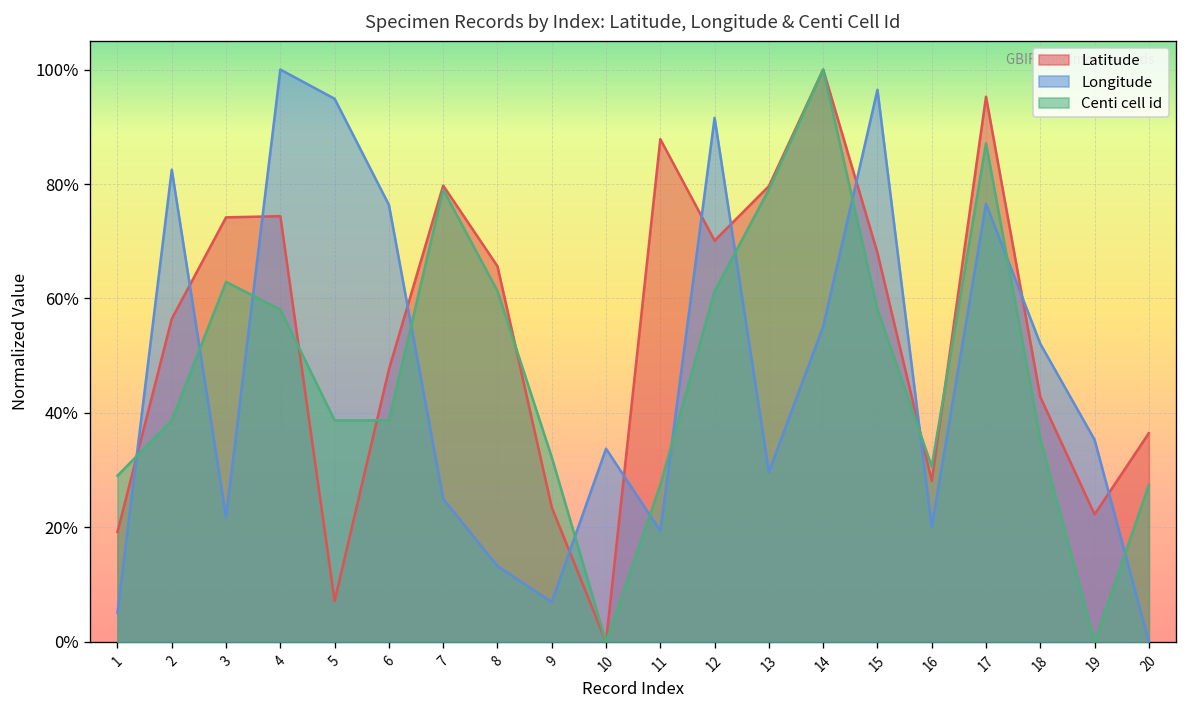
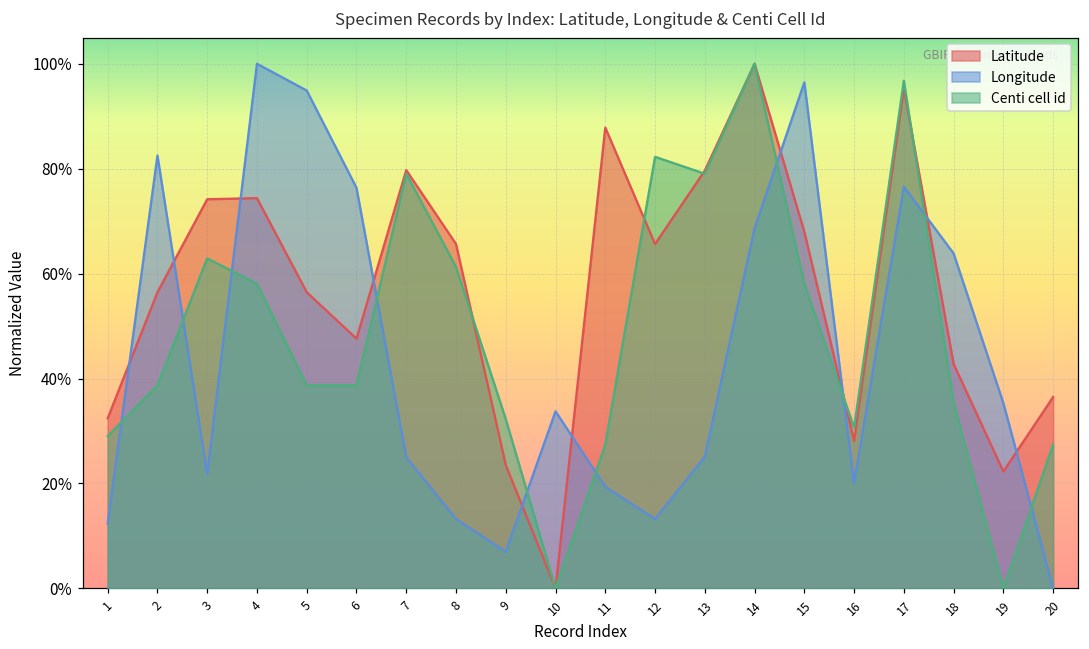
Latitude, 1: 19% -> 32%
Longitude, 1: 5% -> 12%
Latitude, 5: 7% -> 56%
Latitude, 12: 70% -> 66%
Longitude, 12: 92% -> 13%
Centi cell id, 12: 61% -> 82%
Longitude, 13: 30% -> 25%
Longitude, 14: 55% -> 69%
Centi cell id, 17: 87% -> 97%
Longitude, 18: 52% -> 64%
